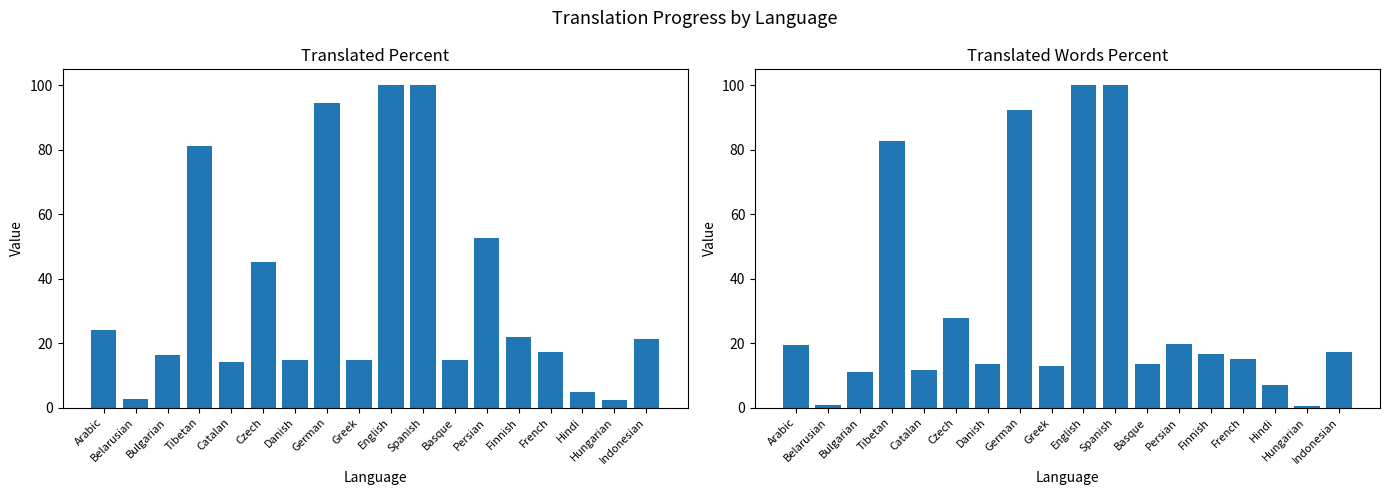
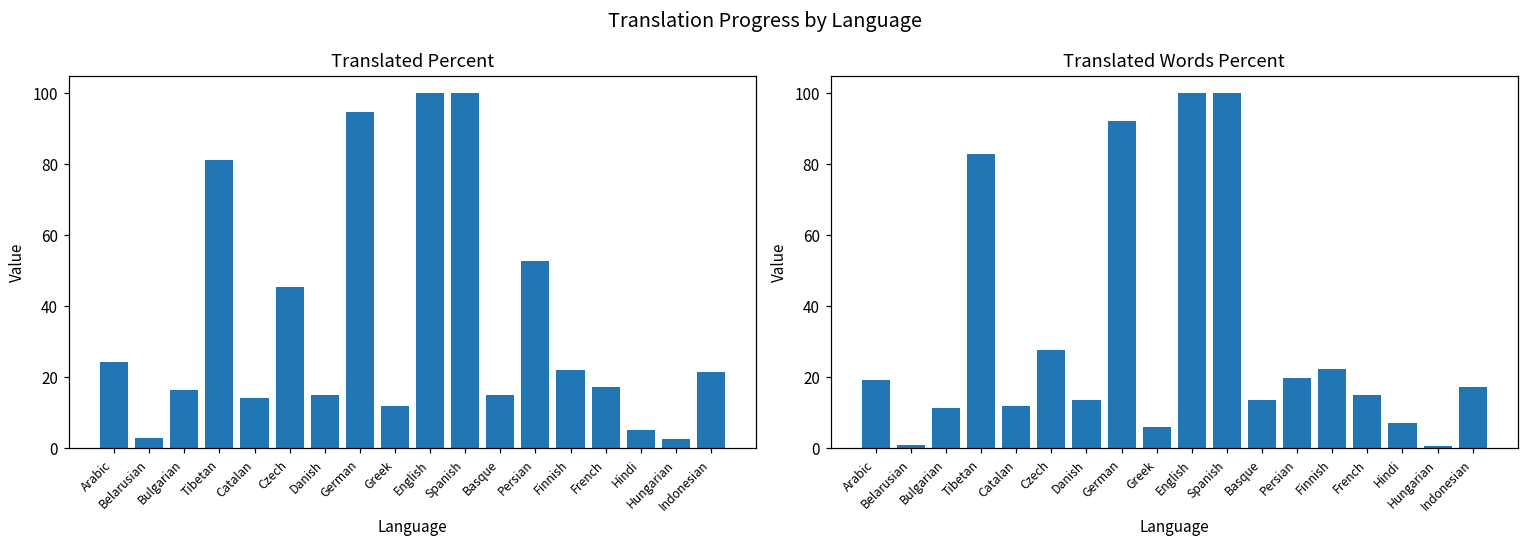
Translated Percent, Greek: 15 -> 12
Translated Words Percent, Greek: 13 -> 6
Translated Words Percent, Finnish: 17 -> 22
